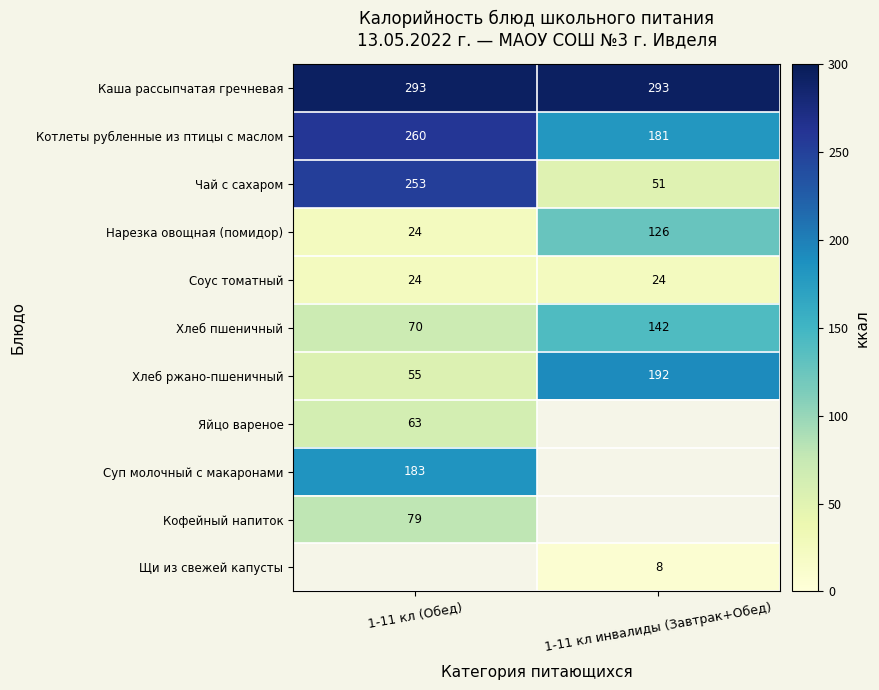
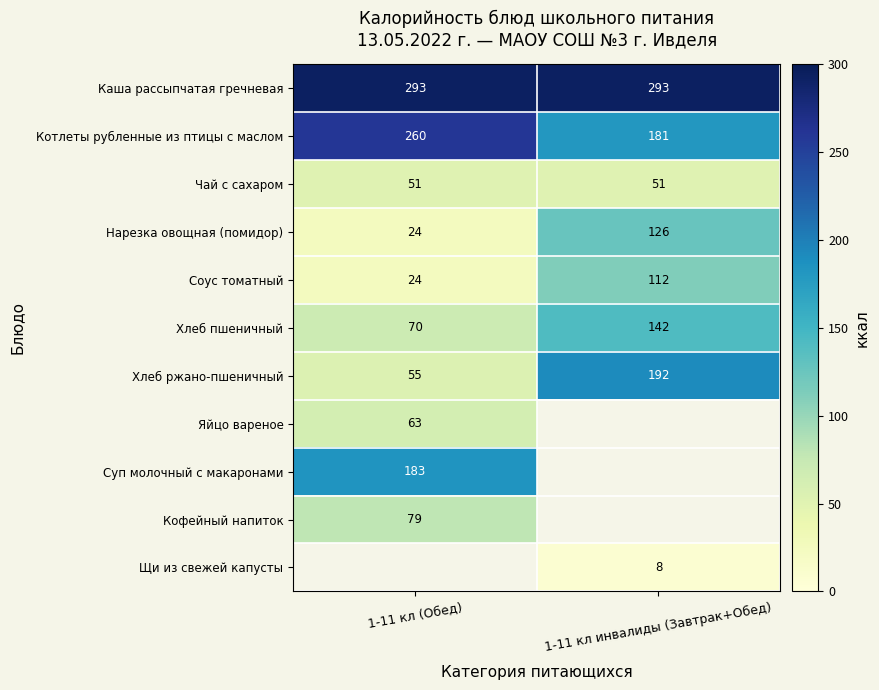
Чай с сахаром, 1-11 кл (Обед): 253 -> 51
Соус томатный, 1-11 кл инвалиды (Завтрак+Обед): 24 -> 112
